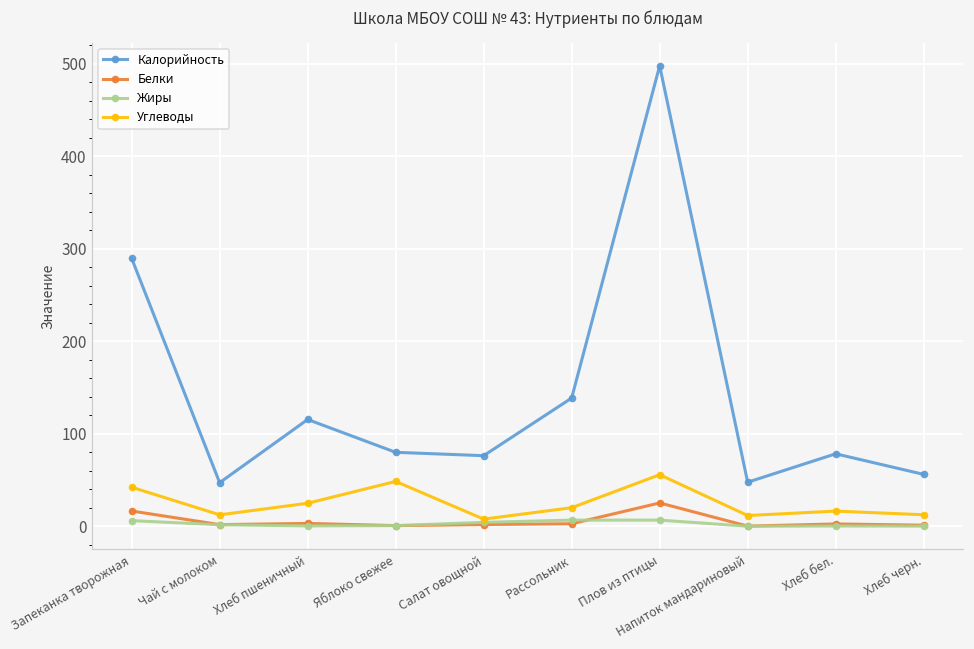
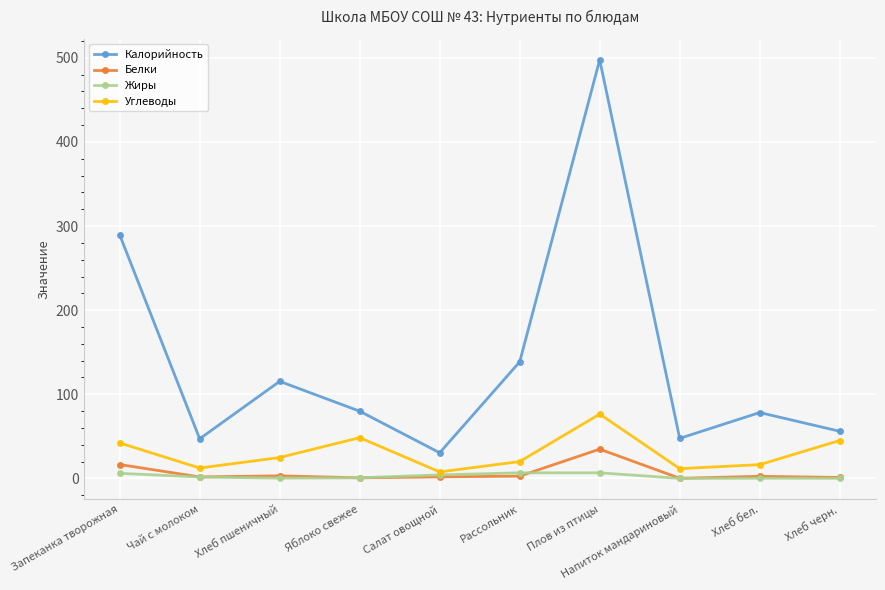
Калорийность, Салат овощной: 80 -> 30
Белки, Плов из птицы: 25 -> 35
Углеводы, Плов из птицы: 60 -> 80
Углеводы, Хлеб черн.: 10 -> 50
